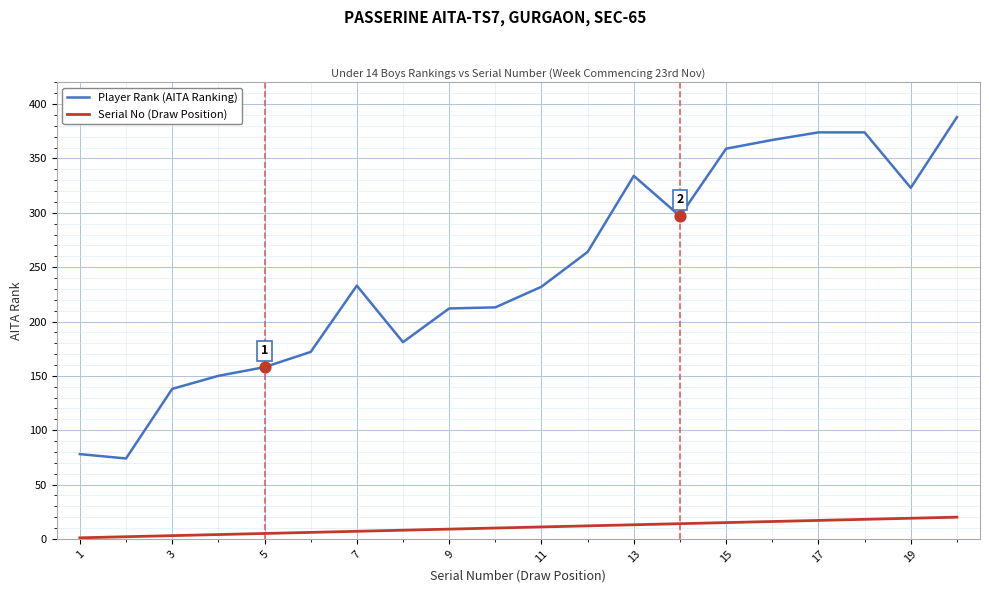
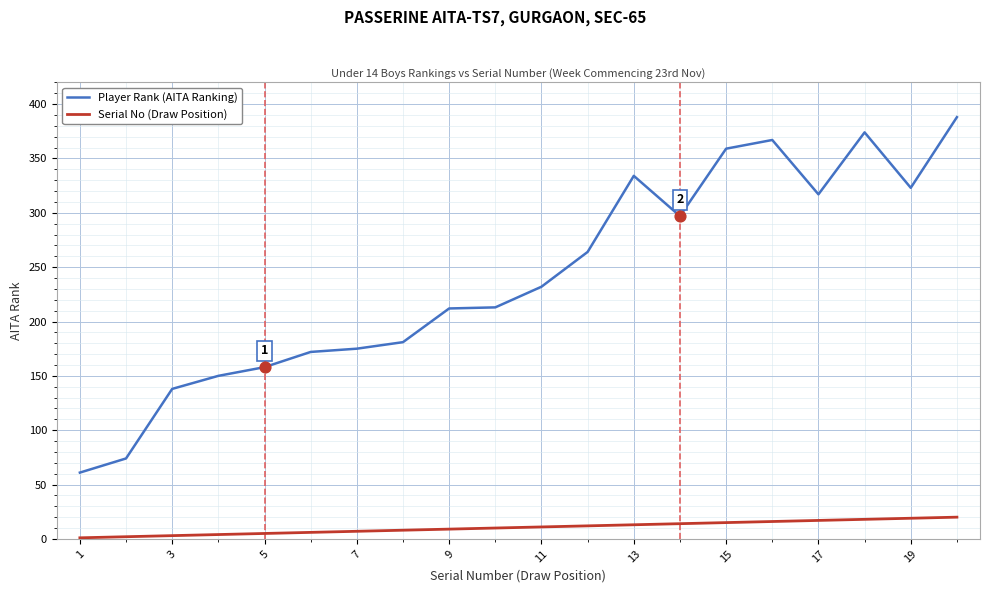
Player Rank (AITA Ranking), 1: 78 -> 61
Player Rank (AITA Ranking), 7: 233 -> 175
Player Rank (AITA Ranking), 17: 374 -> 317
